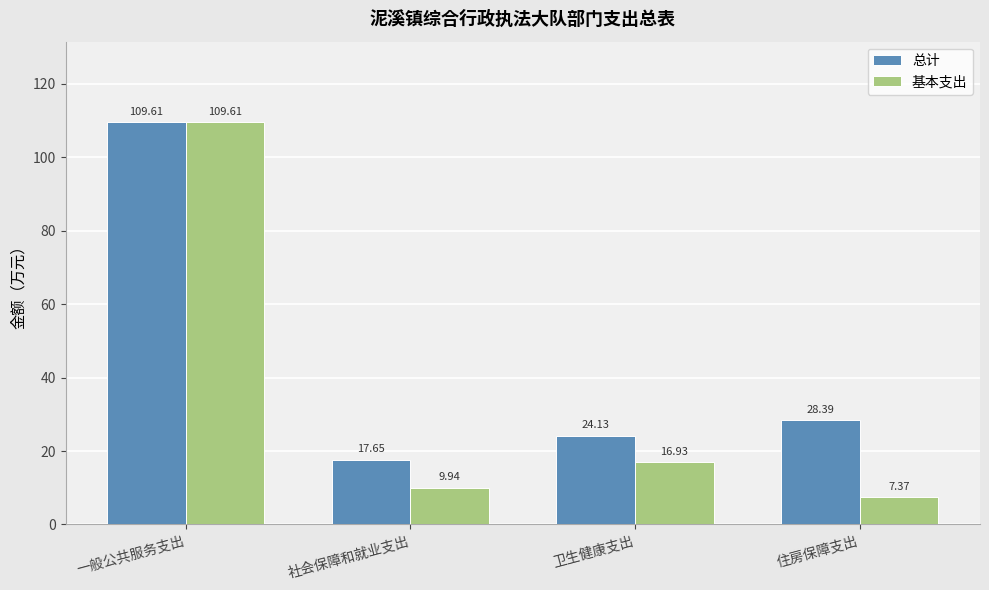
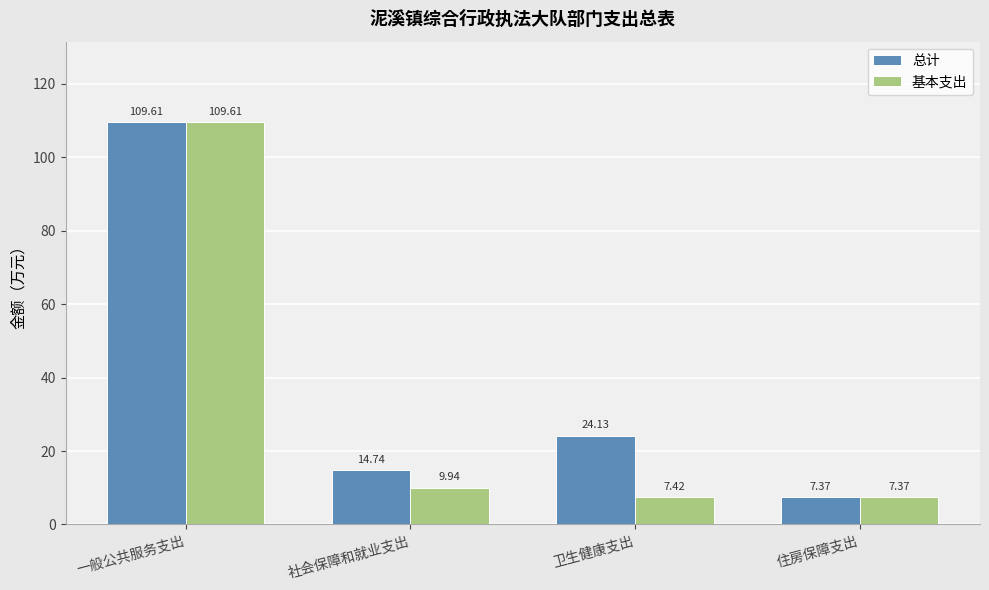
总计, 社会保障和就业支出: 17.65 -> 14.74
基本支出, 卫生健康支出: 16.93 -> 7.42
总计, 住房保障支出: 28.39 -> 7.37
